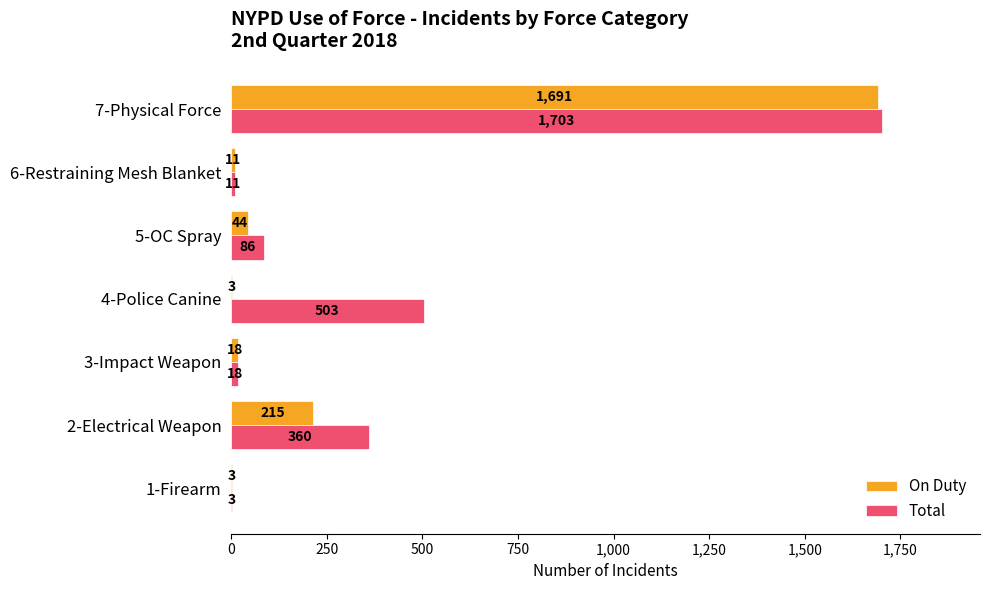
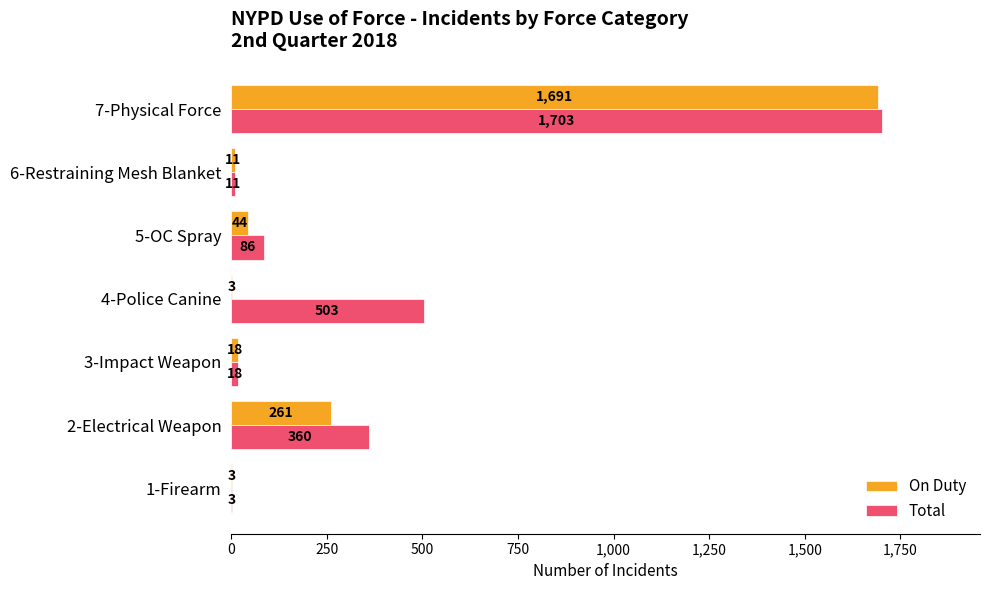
On Duty, 2-Electrical Weapon: 215 -> 261
